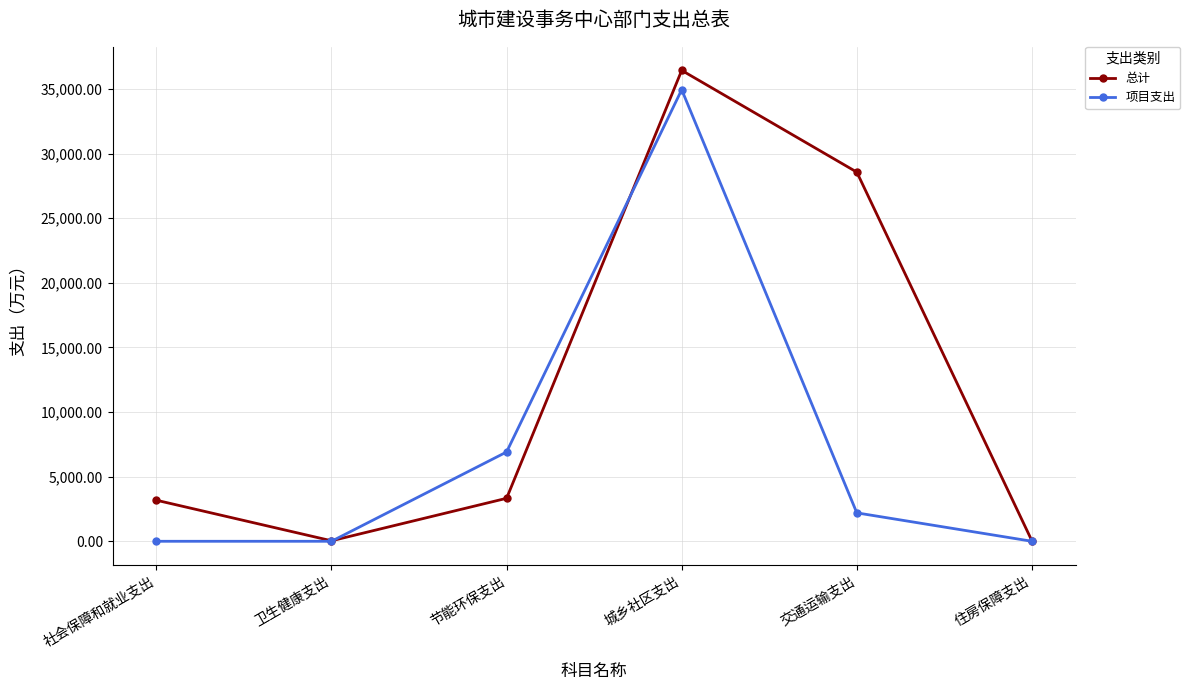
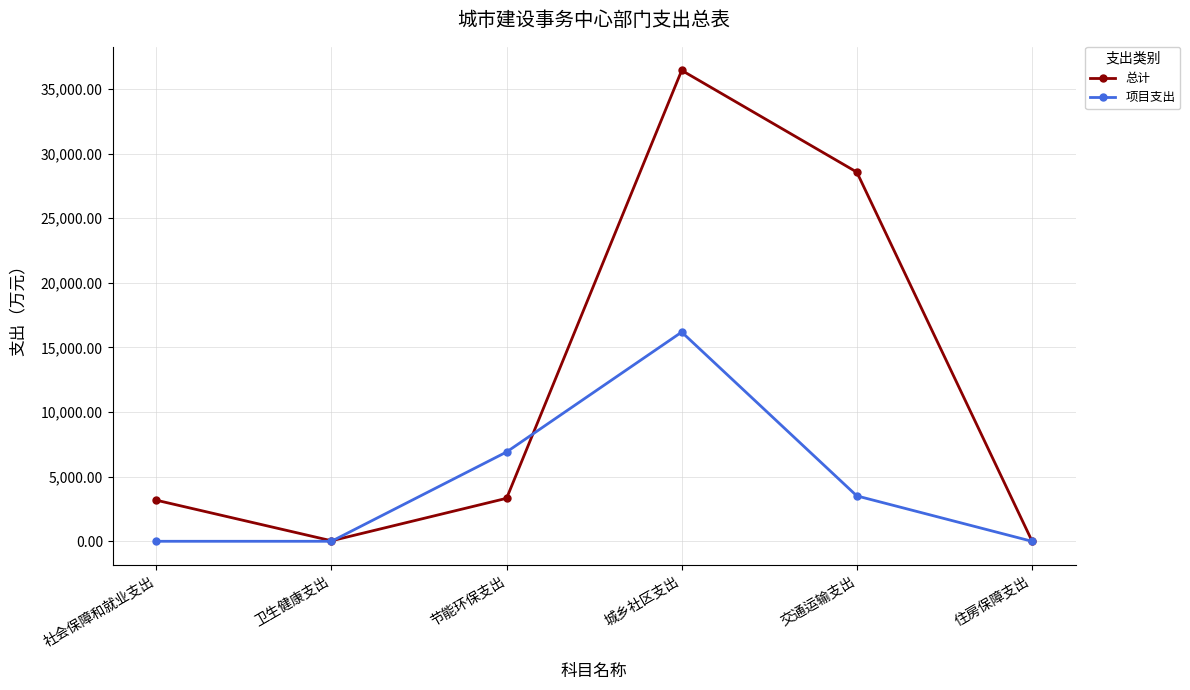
项目支出, 城乡社区支出: 34,900 -> 16,200
项目支出, 交通运输支出: 2,200 -> 3,500
